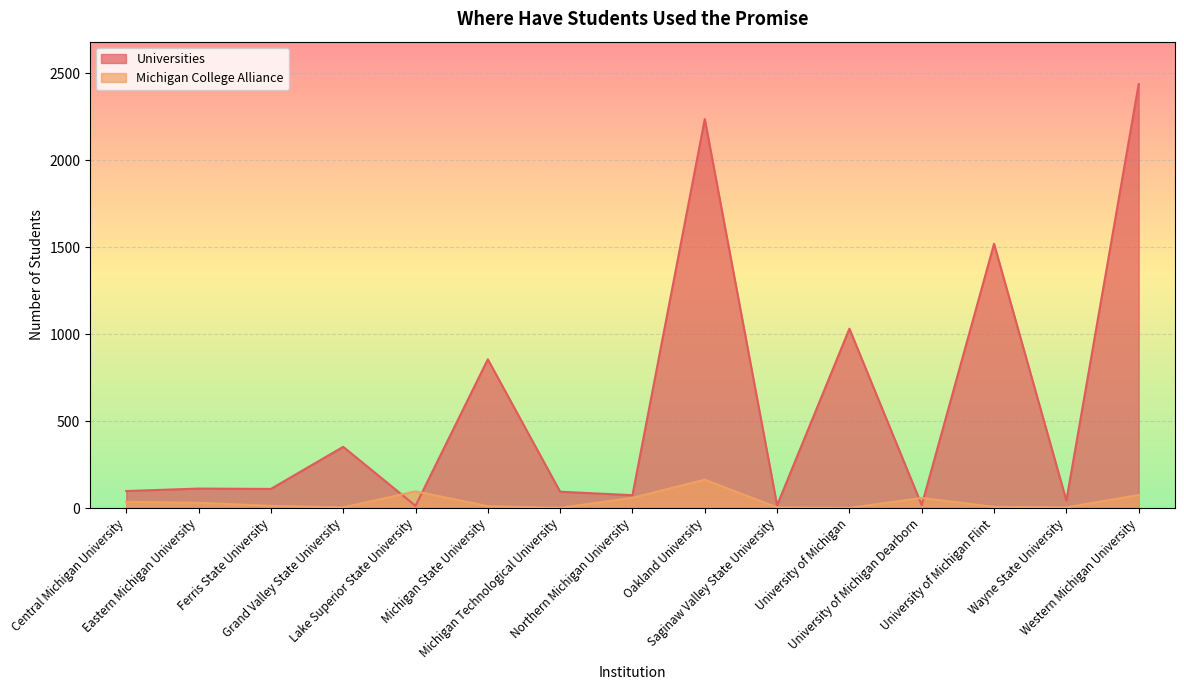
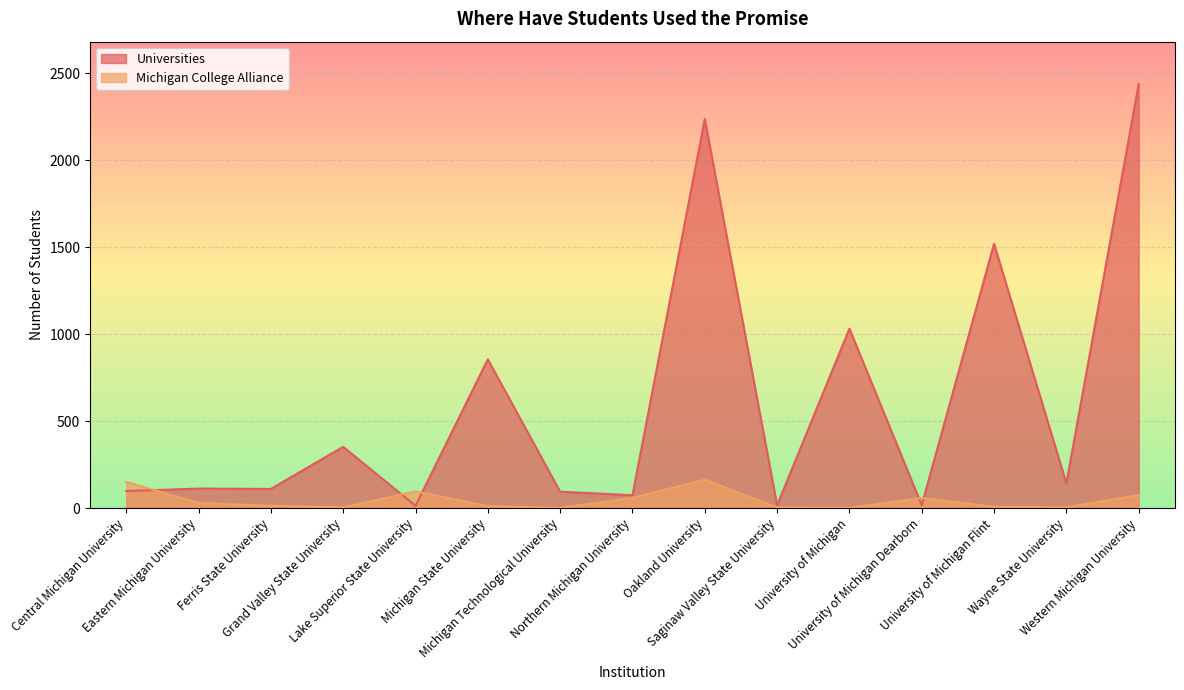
Michigan College Alliance, Central Michigan University: 40 -> 150
Universities, Wayne State University: 40 -> 140
